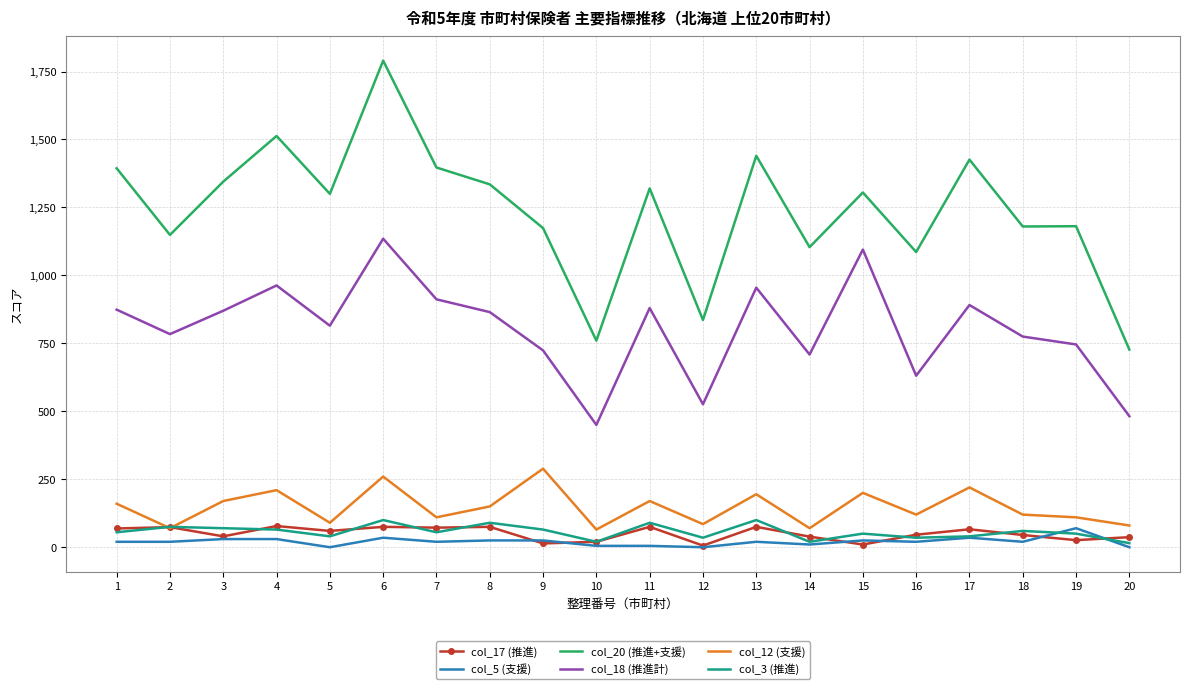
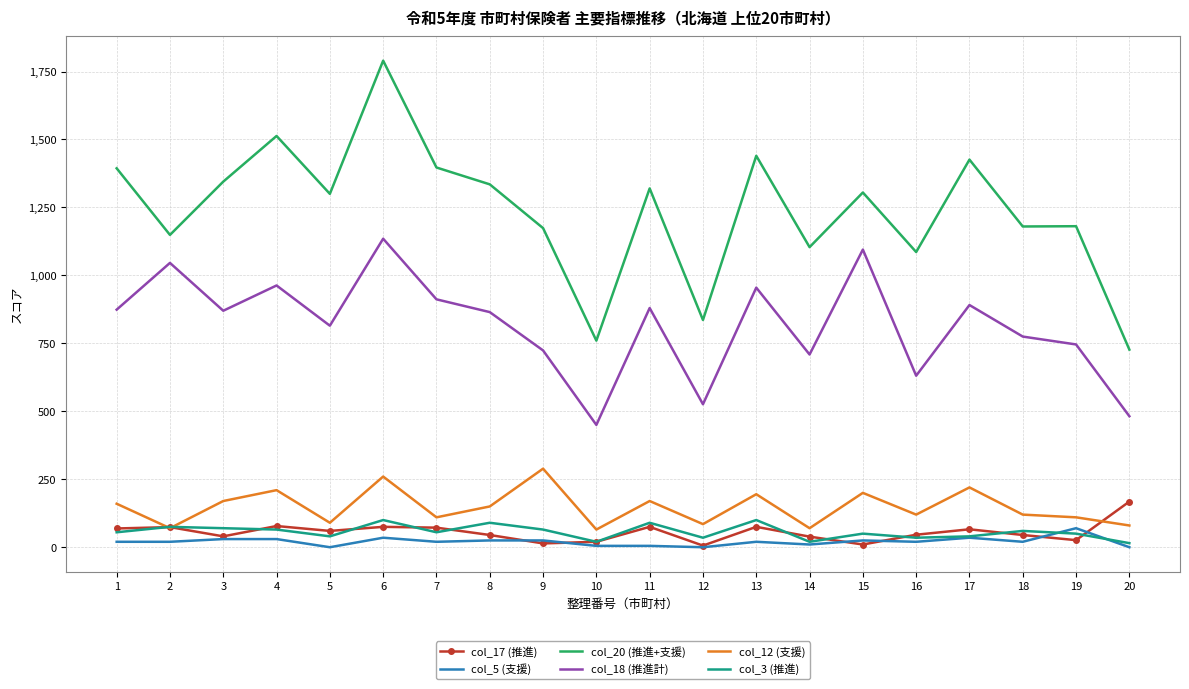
col_18 (推進計), 2: 780 -> 1,050
col_17 (推進), 8: 80 -> 50
col_17 (推進), 20: 40 -> 170
